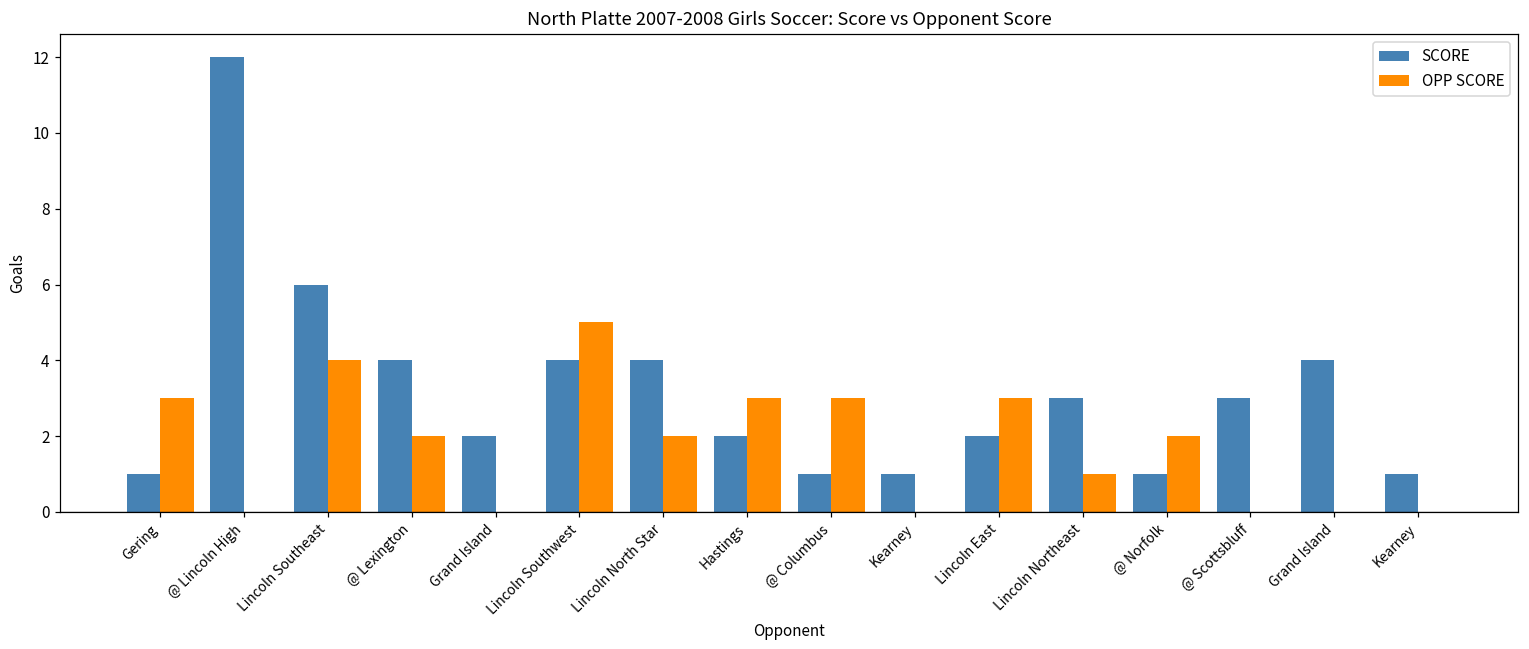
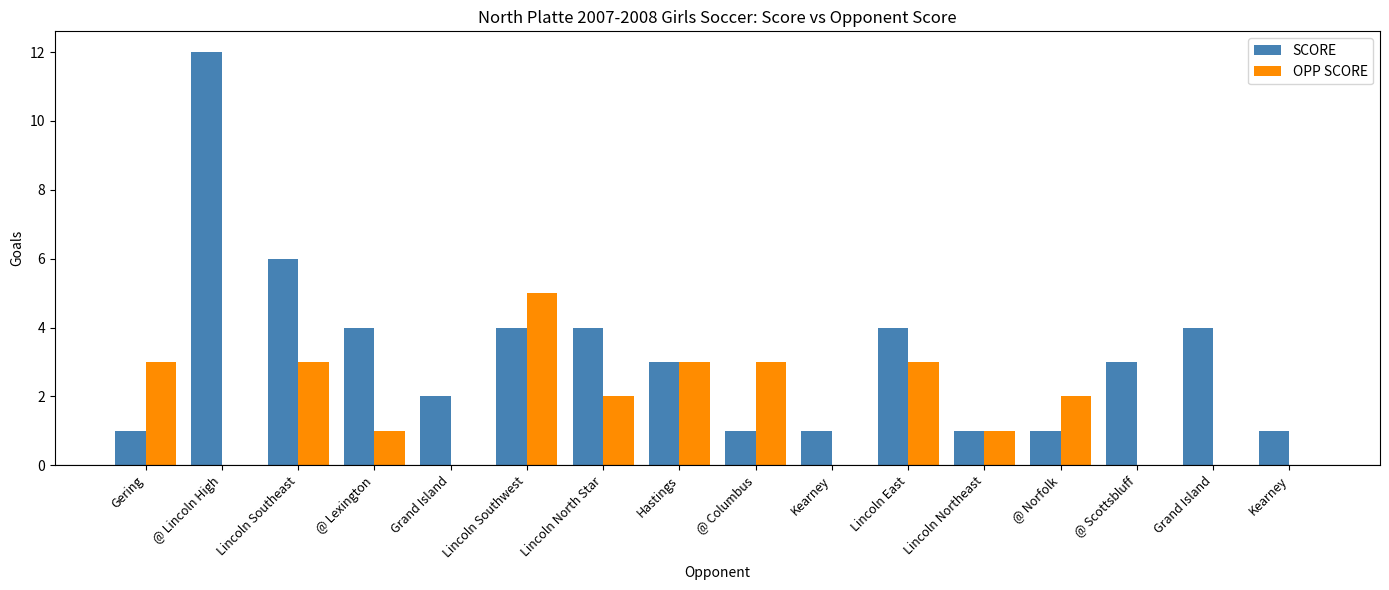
OPP SCORE, Lincoln Southeast: 4 -> 3
OPP SCORE, @ Lexington: 2 -> 1
SCORE, Hastings: 2 -> 3
SCORE, Lincoln East: 2 -> 4
SCORE, Lincoln Northeast: 3 -> 1
